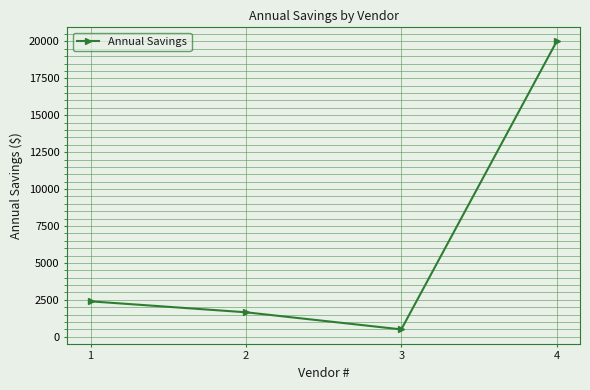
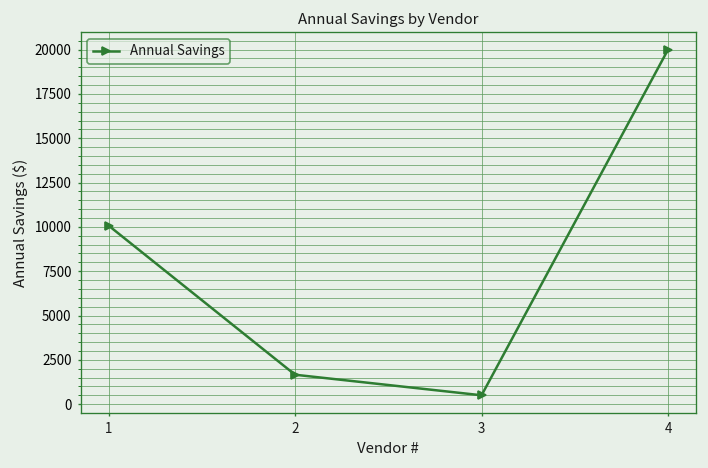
1: 2400 -> 10100
